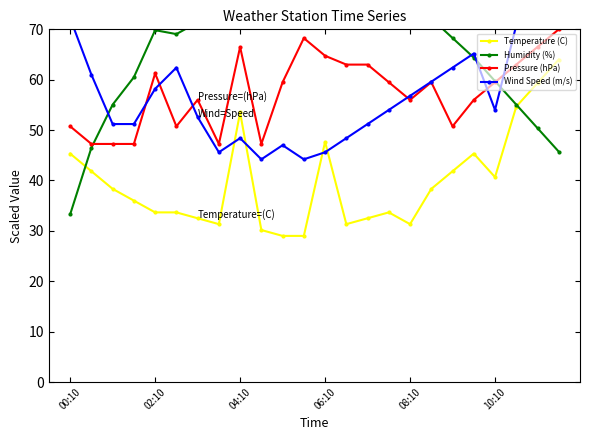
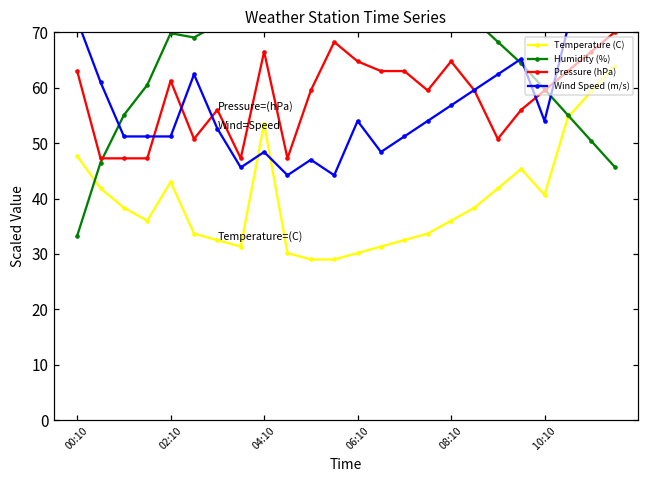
Temperature (C), 00:10: 45 -> 48
Pressure (hPa), 00:10: 51 -> 63
Temperature (C), 02:10: 34 -> 43
Wind Speed (m/s), 02:10: 58 -> 51
Temperature (C), 06:10: 48 -> 30
Wind Speed (m/s), 06:10: 46 -> 54
Temperature (C), 08:10: 31 -> 36
Pressure (hPa), 08:10: 56 -> 65
